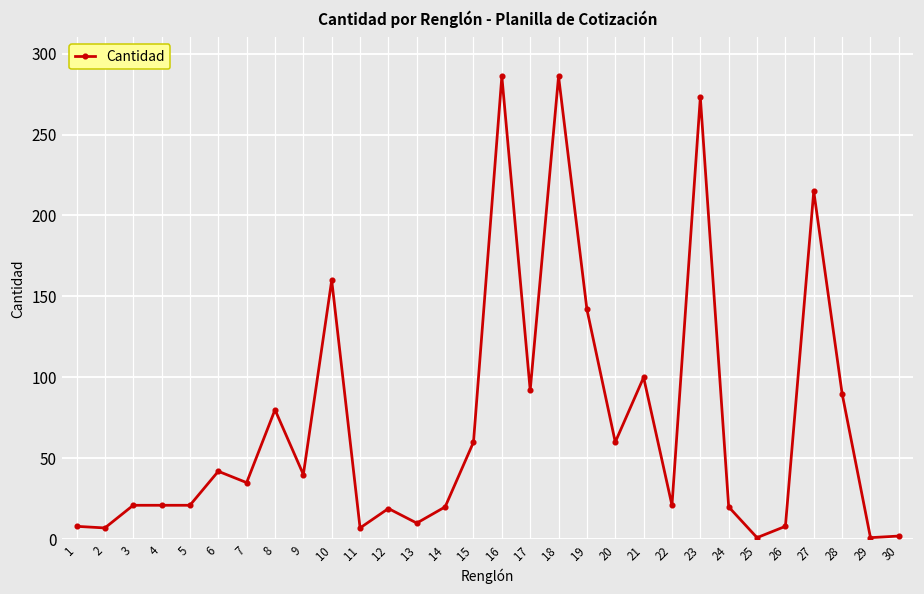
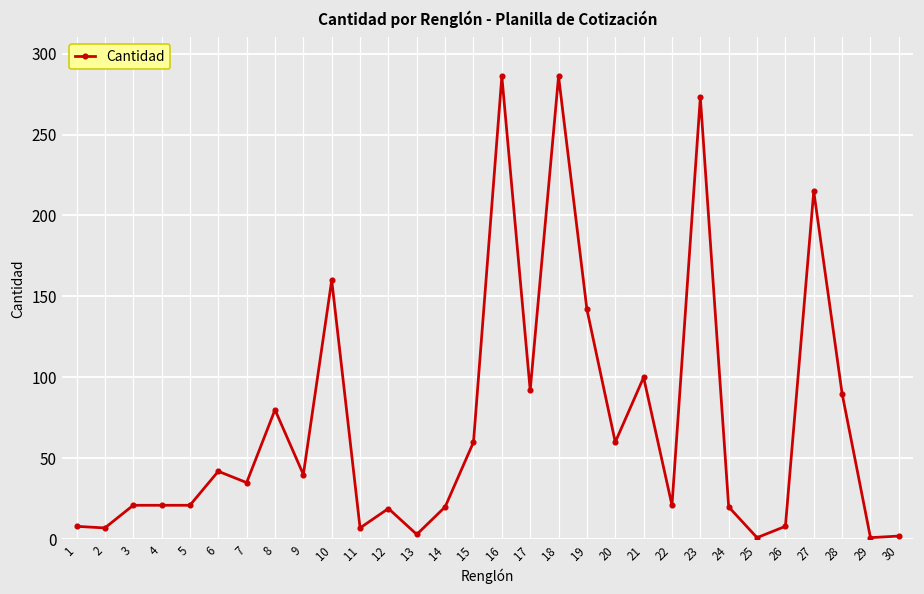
13: 10 -> 3
